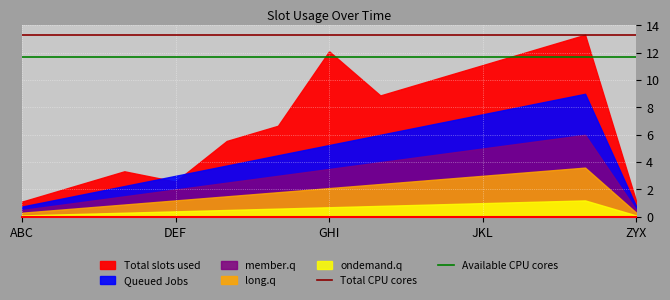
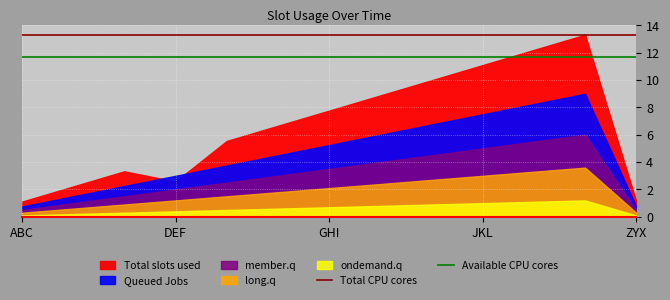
Total slots used, GHI: 12.1 -> 7.8
